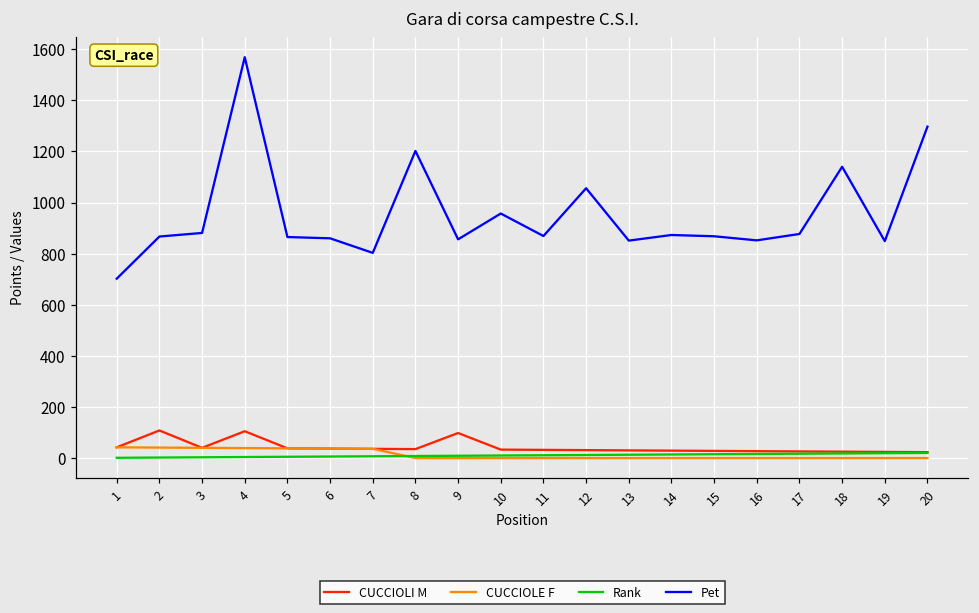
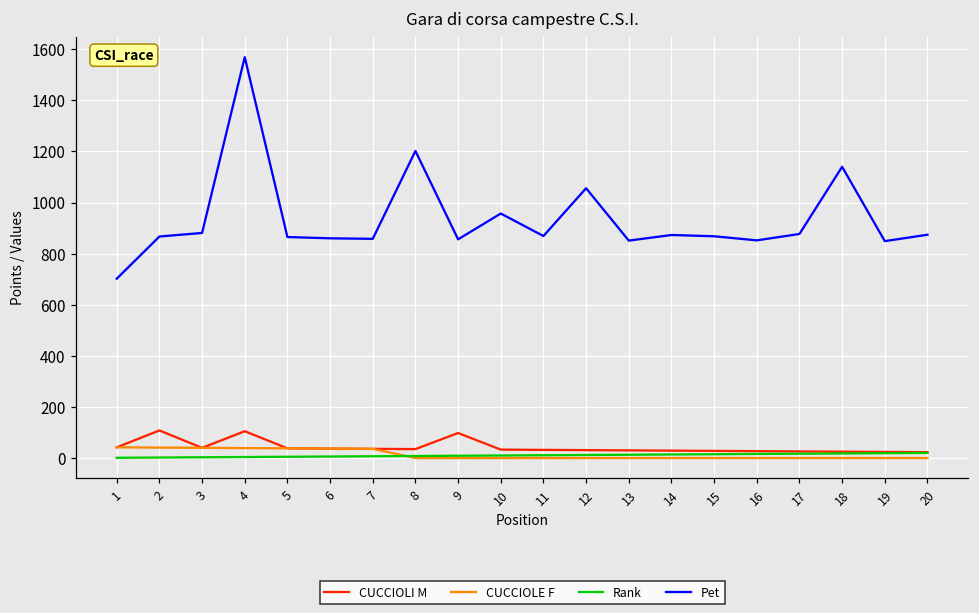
Pet, 7: 800 -> 860
Pet, 20: 1300 -> 870
